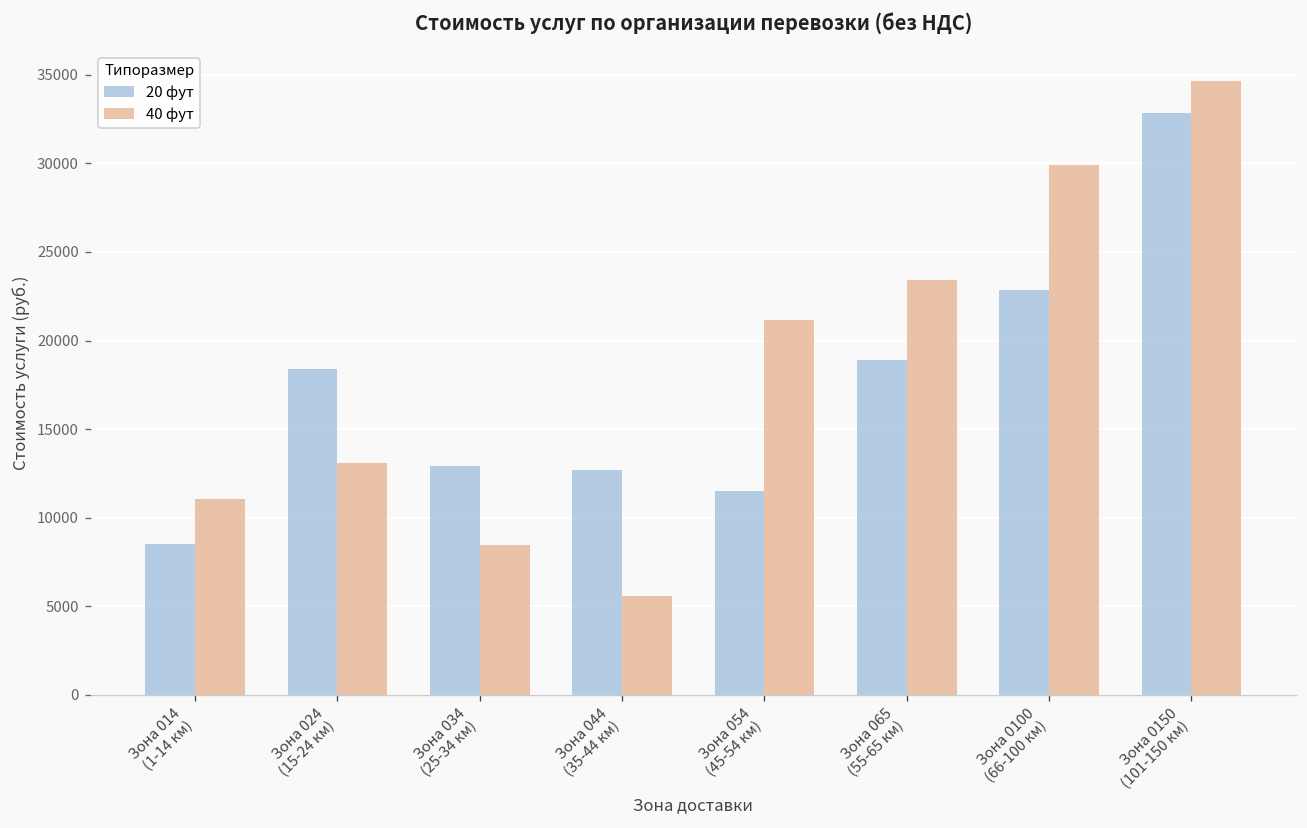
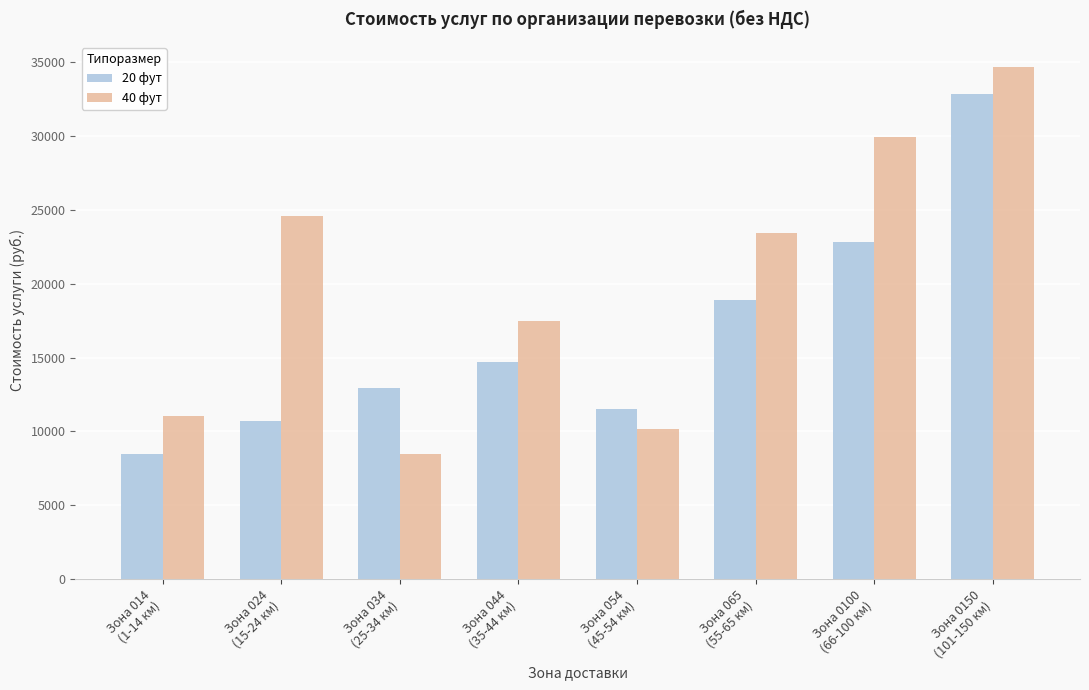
20 фут, Зона 024 (15-24 км): 18400 -> 10700
40 фут, Зона 024 (15-24 км): 13100 -> 24600
20 фут, Зона 044 (35-44 км): 12700 -> 14700
40 фут, Зона 044 (35-44 км): 5600 -> 17500
40 фут, Зона 054 (45-54 км): 21100 -> 10200
